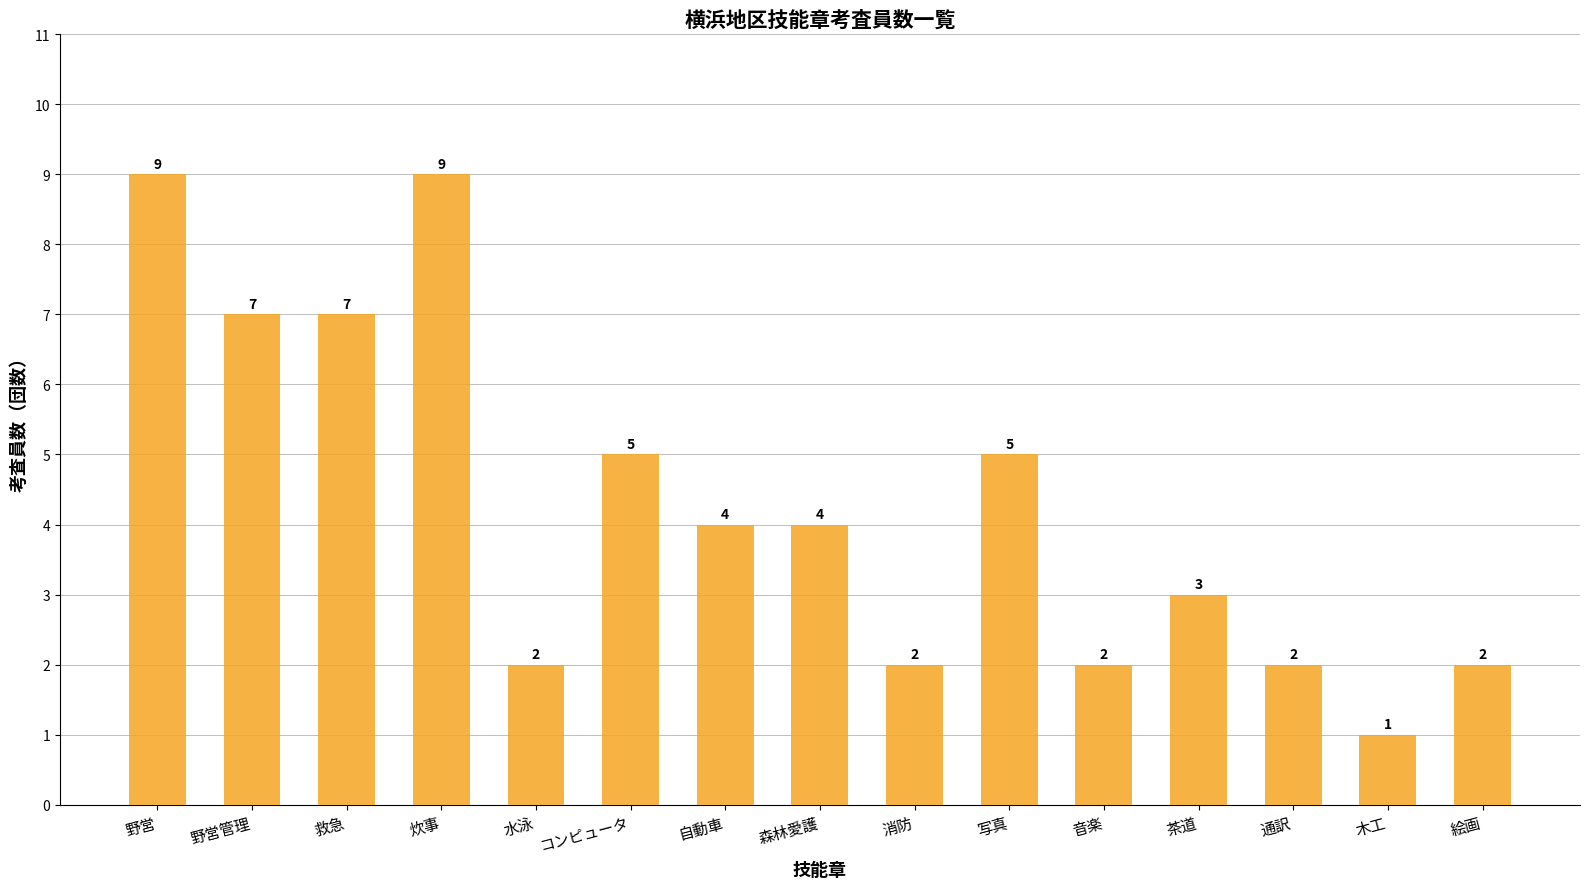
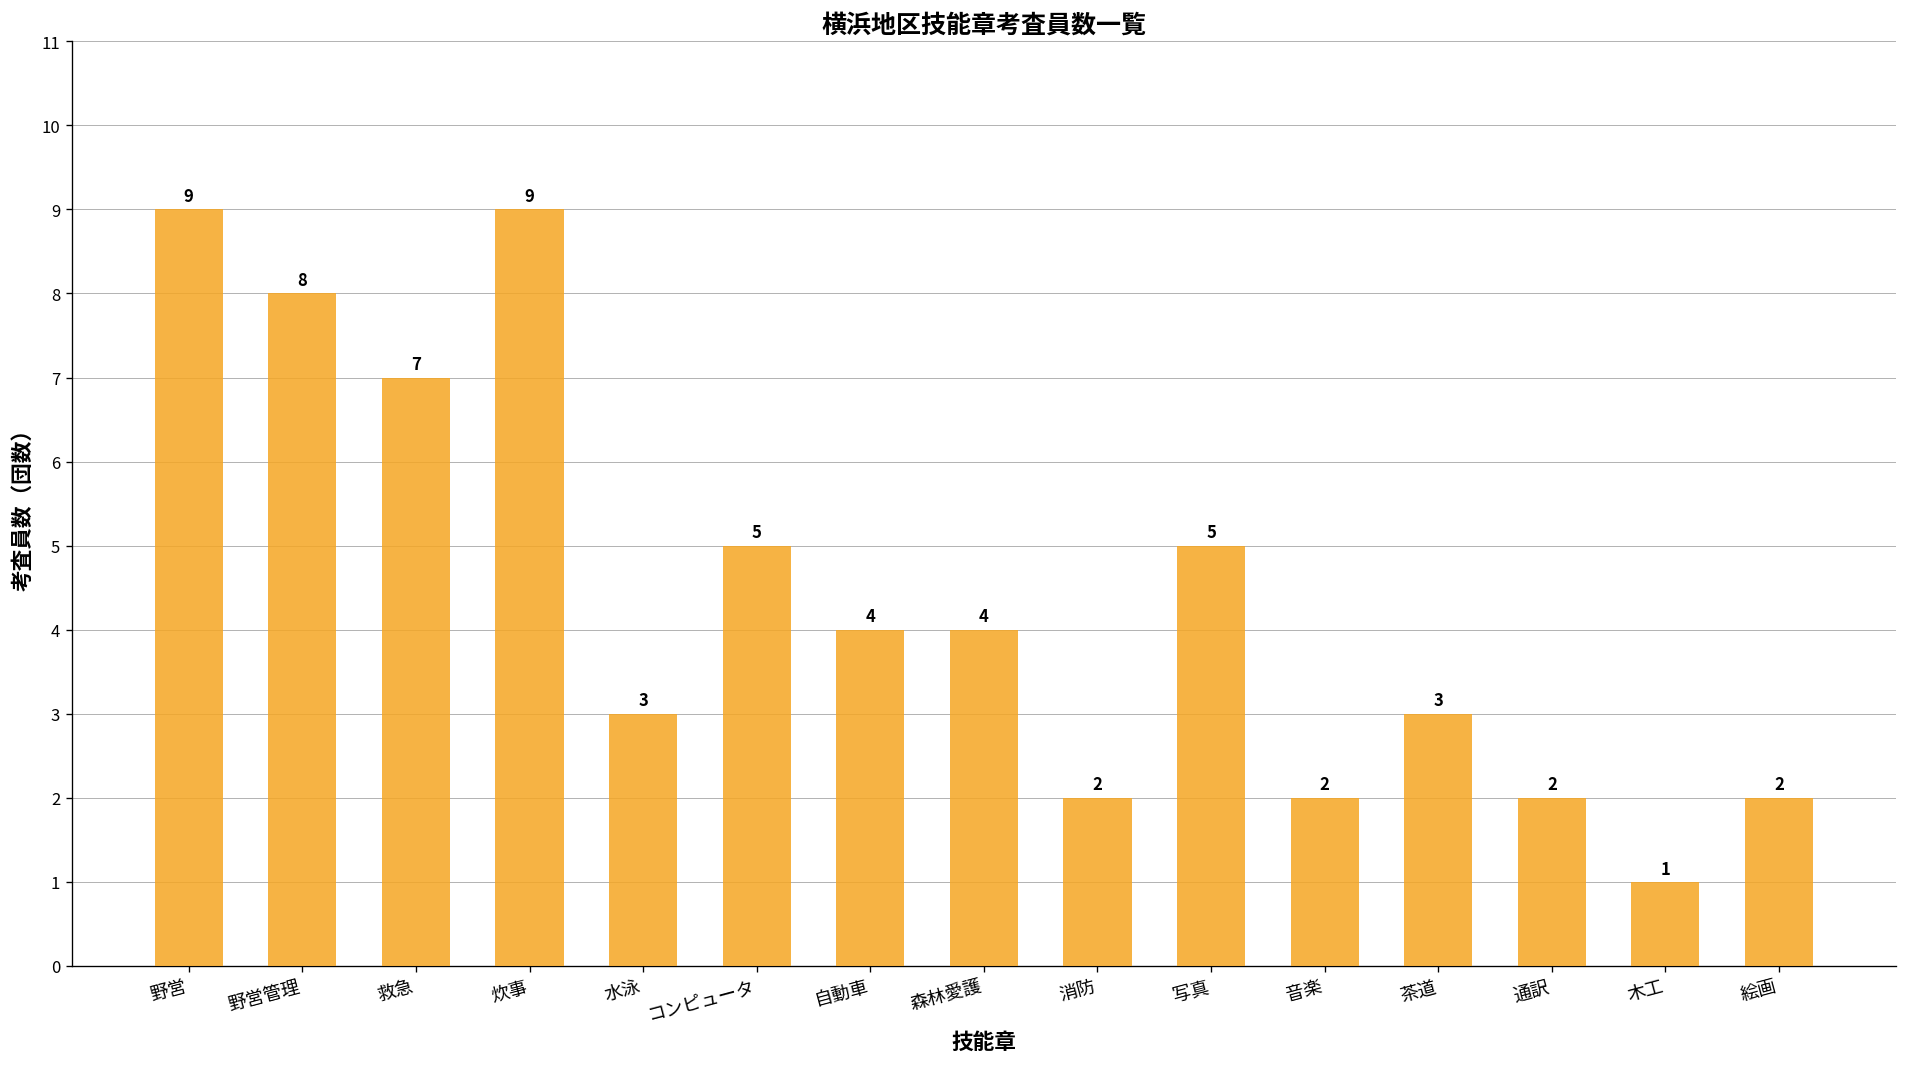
野営管理: 7 -> 8
水泳: 2 -> 3
